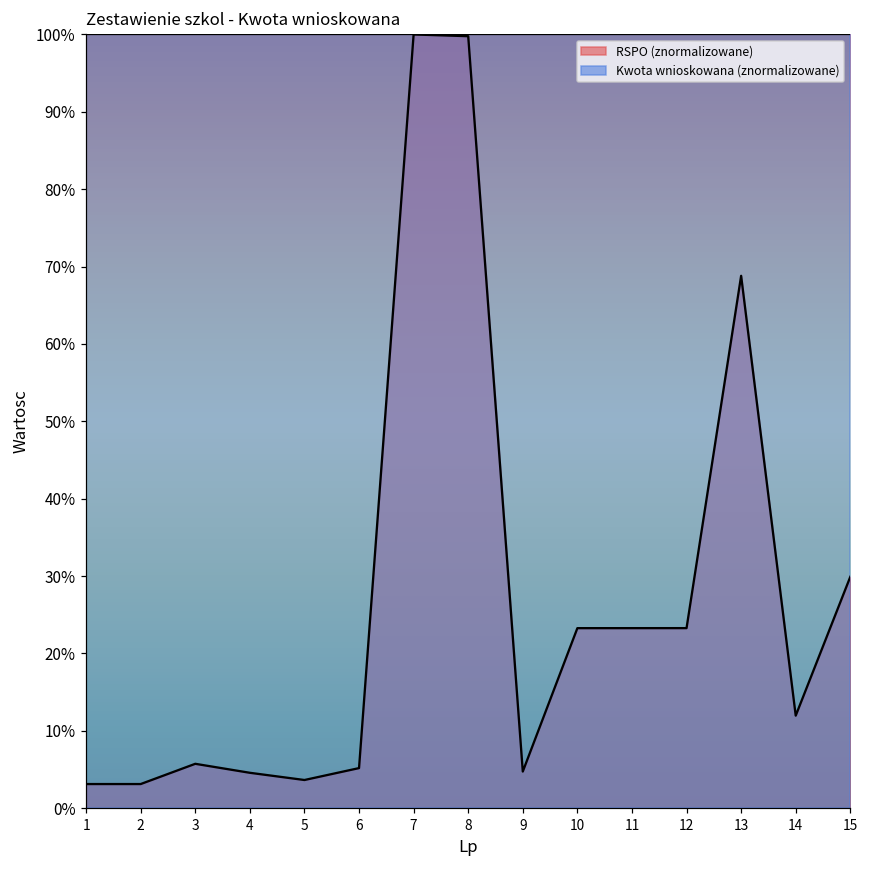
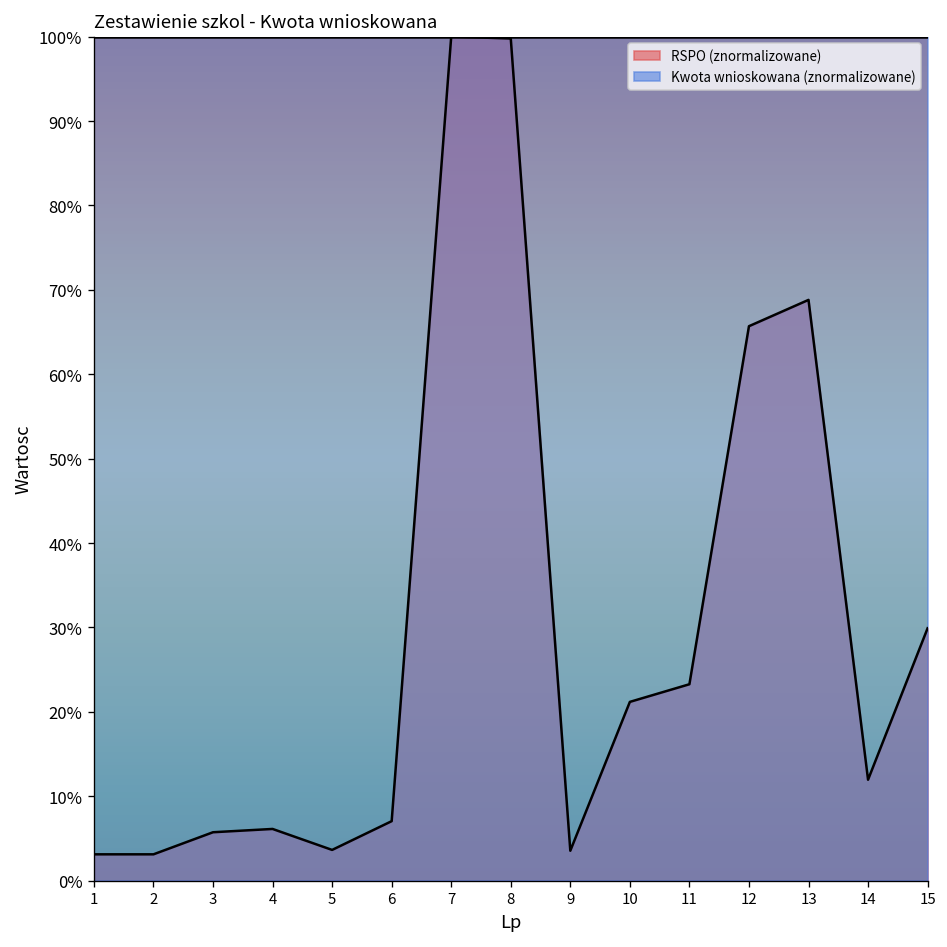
RSPO (znormalizowane), 4: 5% -> 6%
RSPO (znormalizowane), 6: 5% -> 7%
RSPO (znormalizowane), 9: 5% -> 4%
RSPO (znormalizowane), 10: 23% -> 21%
RSPO (znormalizowane), 12: 23% -> 66%
